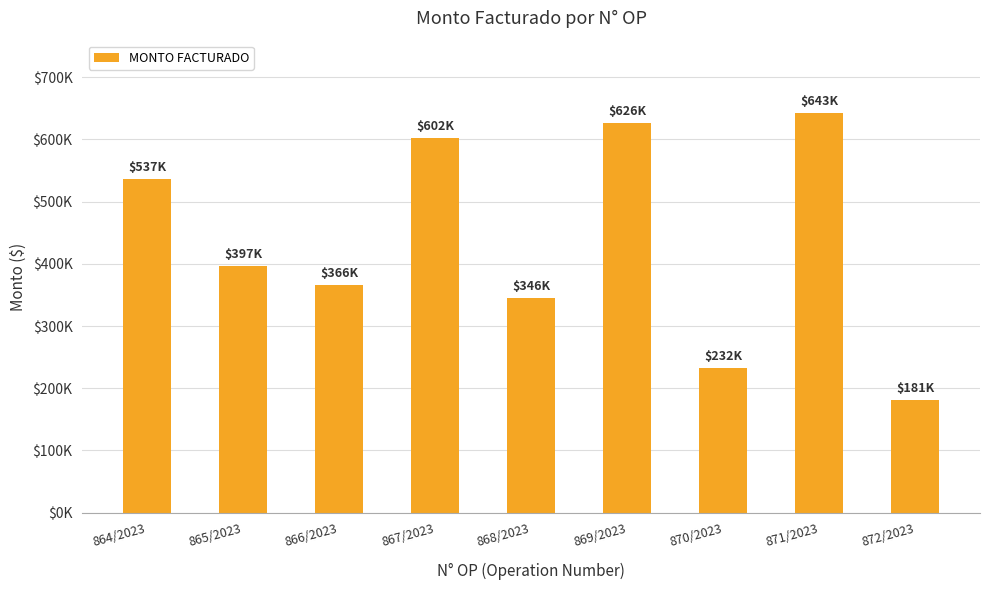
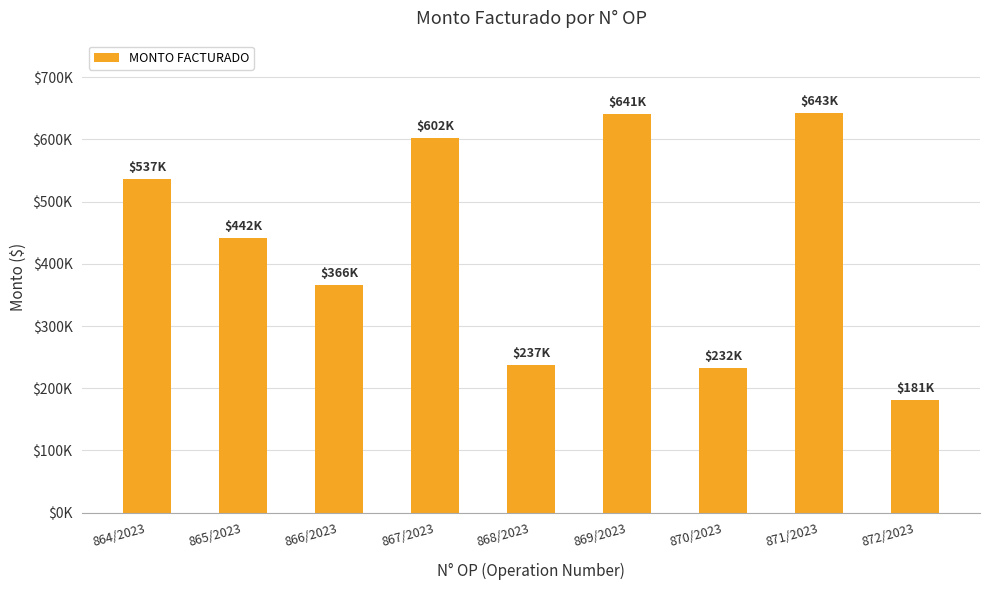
865/2023: $397K -> $442K
868/2023: $346K -> $237K
869/2023: $626K -> $641K
